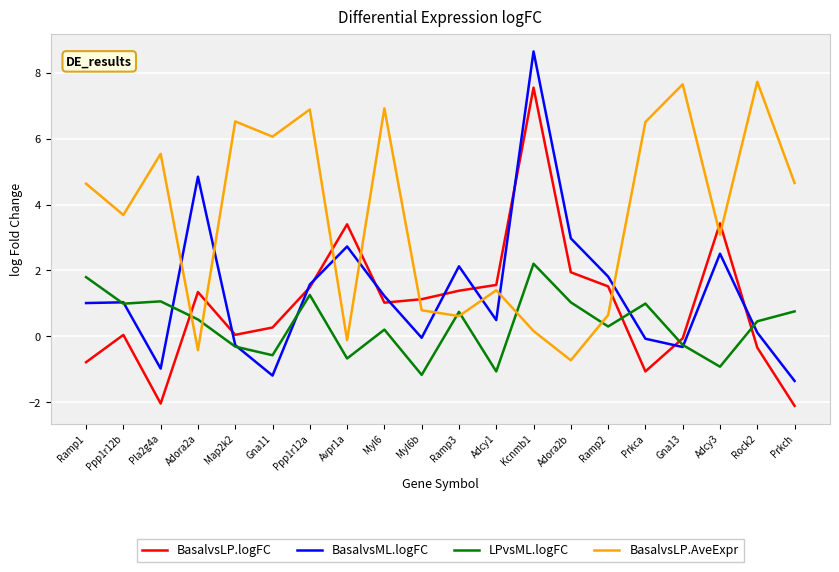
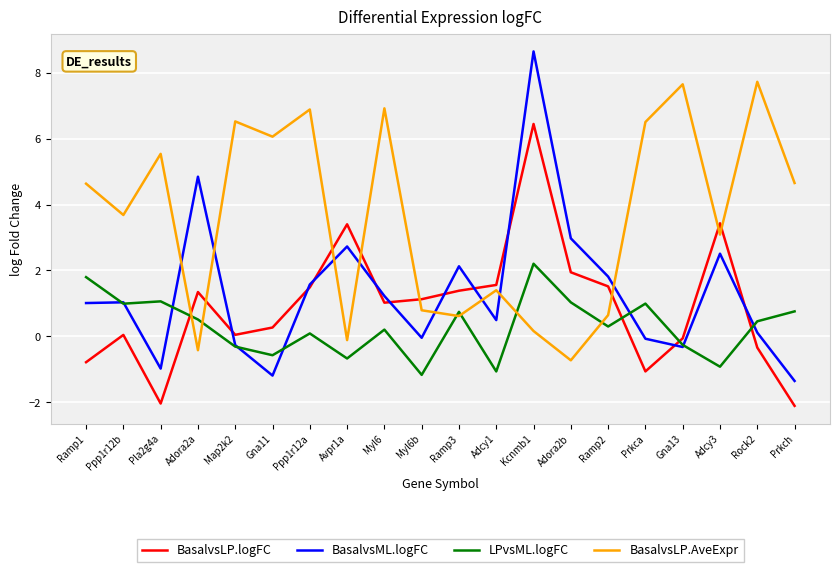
LPvsML.logFC, Ppp1r12a: 1.3 -> 0.1
BasalvsLP.logFC, Kcnmb1: 7.6 -> 6.5
